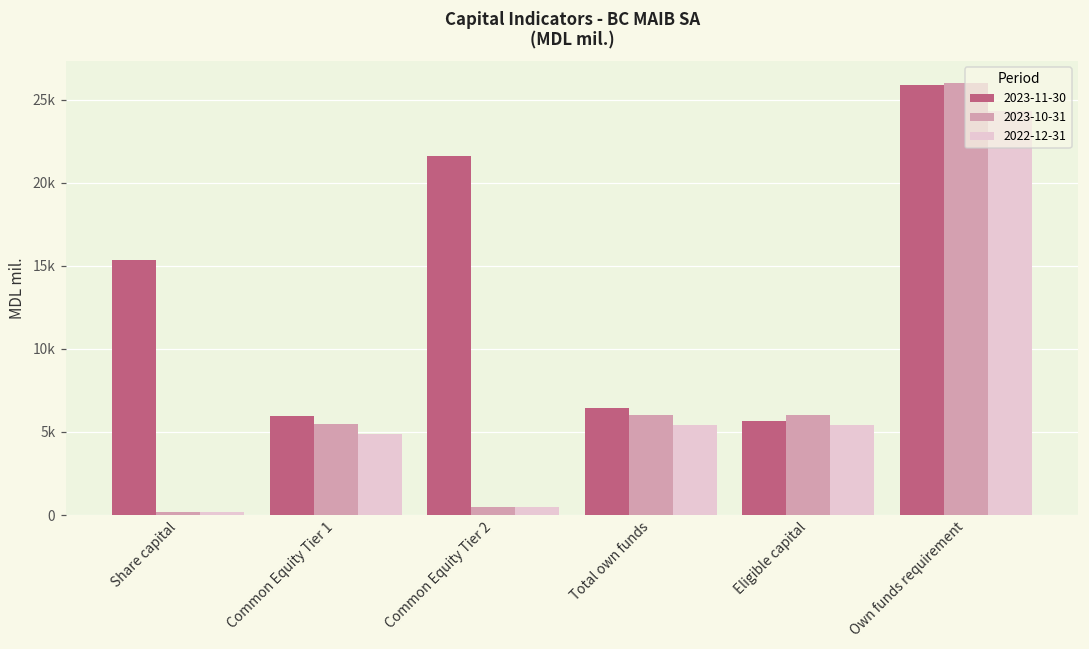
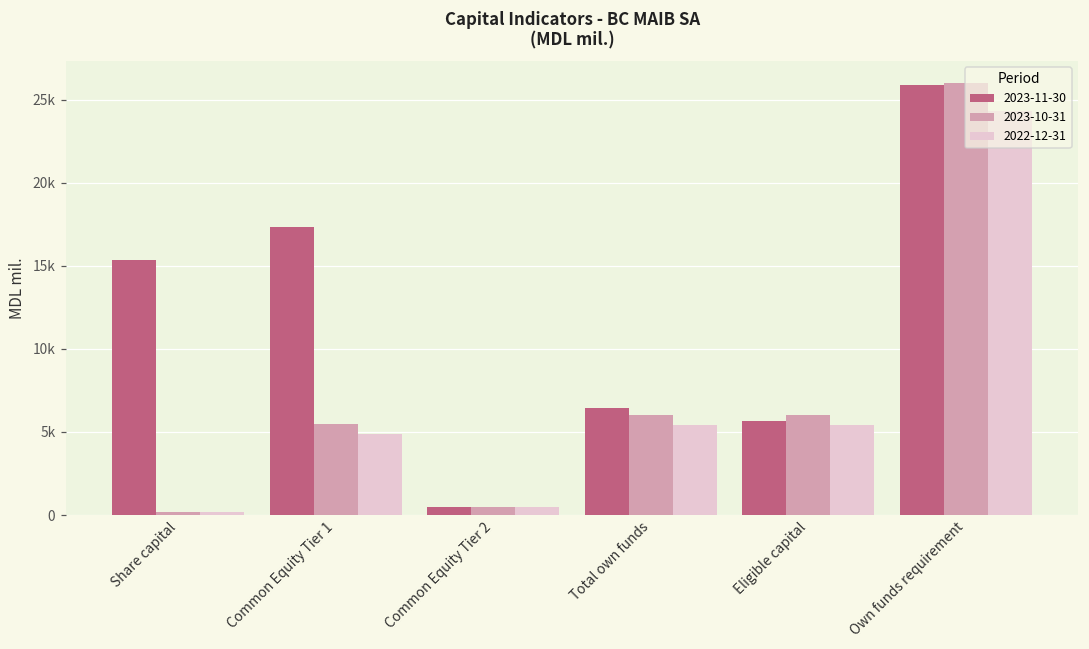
2023-11-30, Common Equity Tier 1: 5900 -> 17300
2023-11-30, Common Equity Tier 2: 21600 -> 500
